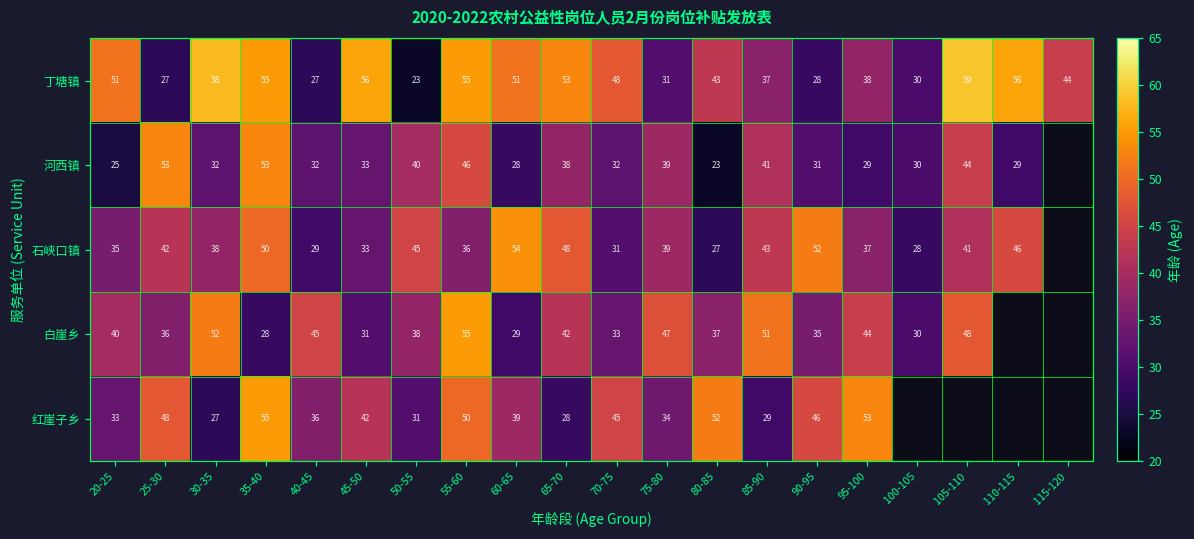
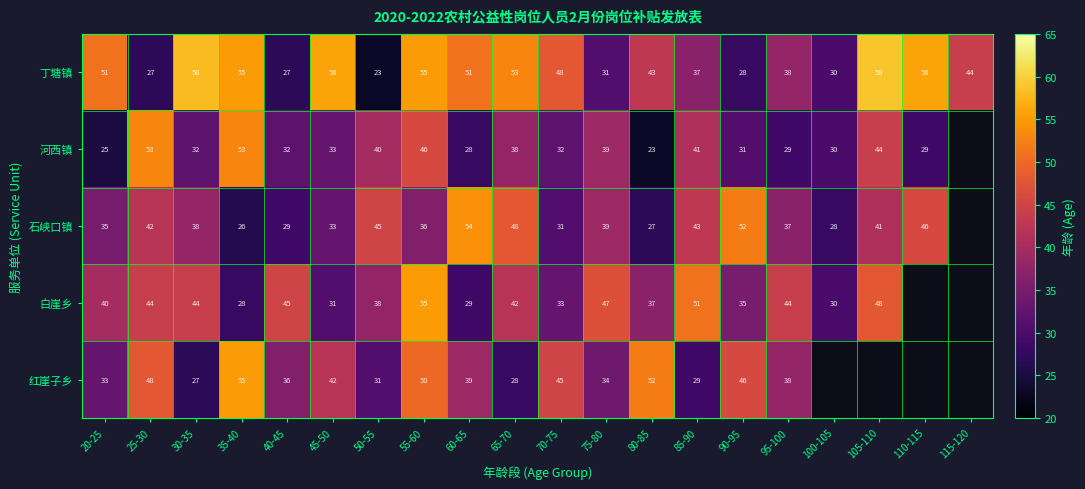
石峡口镇, 35-40: 50 -> 26
白崖乡, 25-30: 36 -> 44
白崖乡, 30-35: 52 -> 44
红崖子乡, 95-100: 53 -> 38
